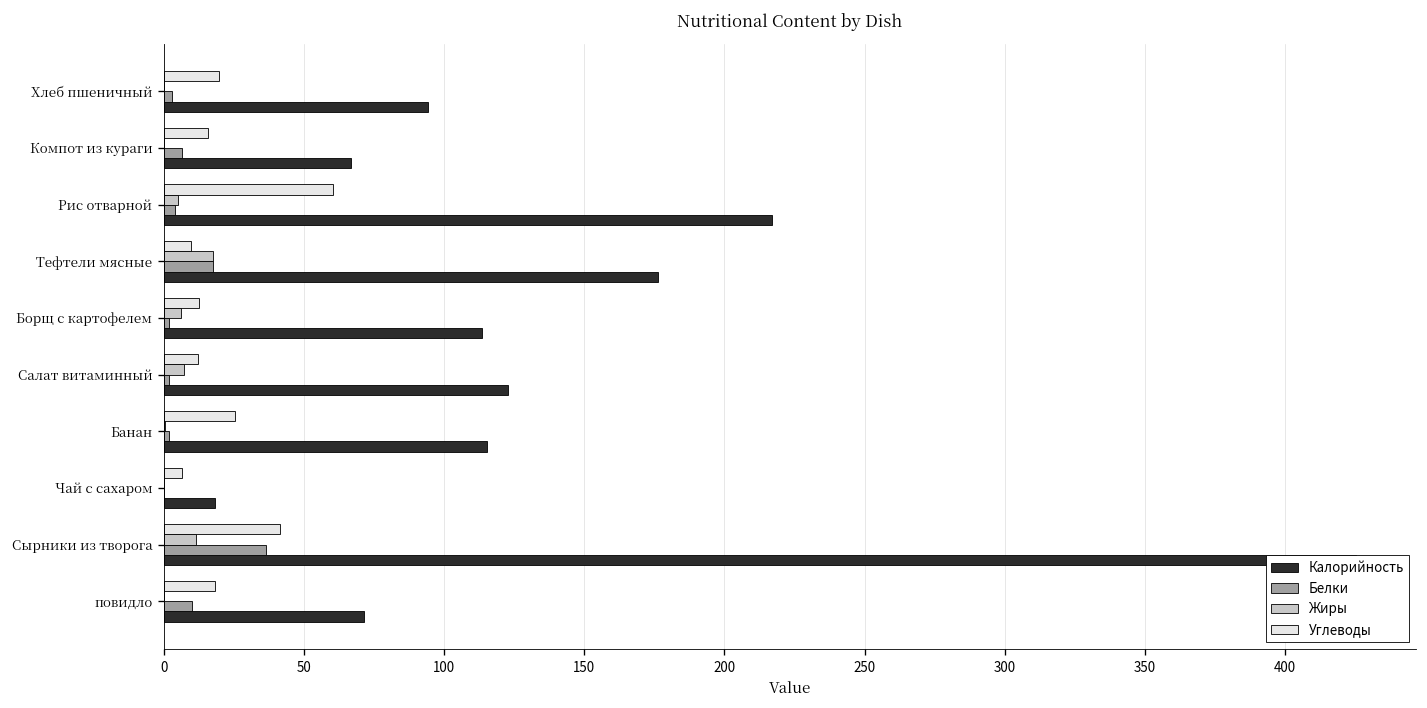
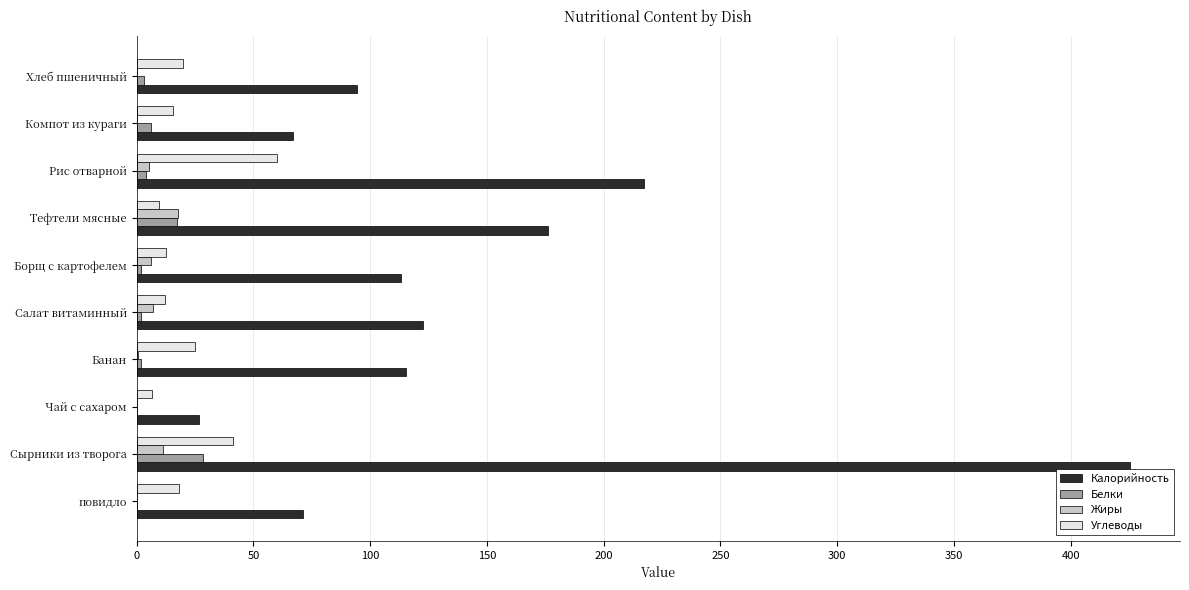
Калорийность, Чай с сахаром: 18 -> 27
Белки, Сырники из творога: 37 -> 28
Белки, повидло: 10 -> 0
